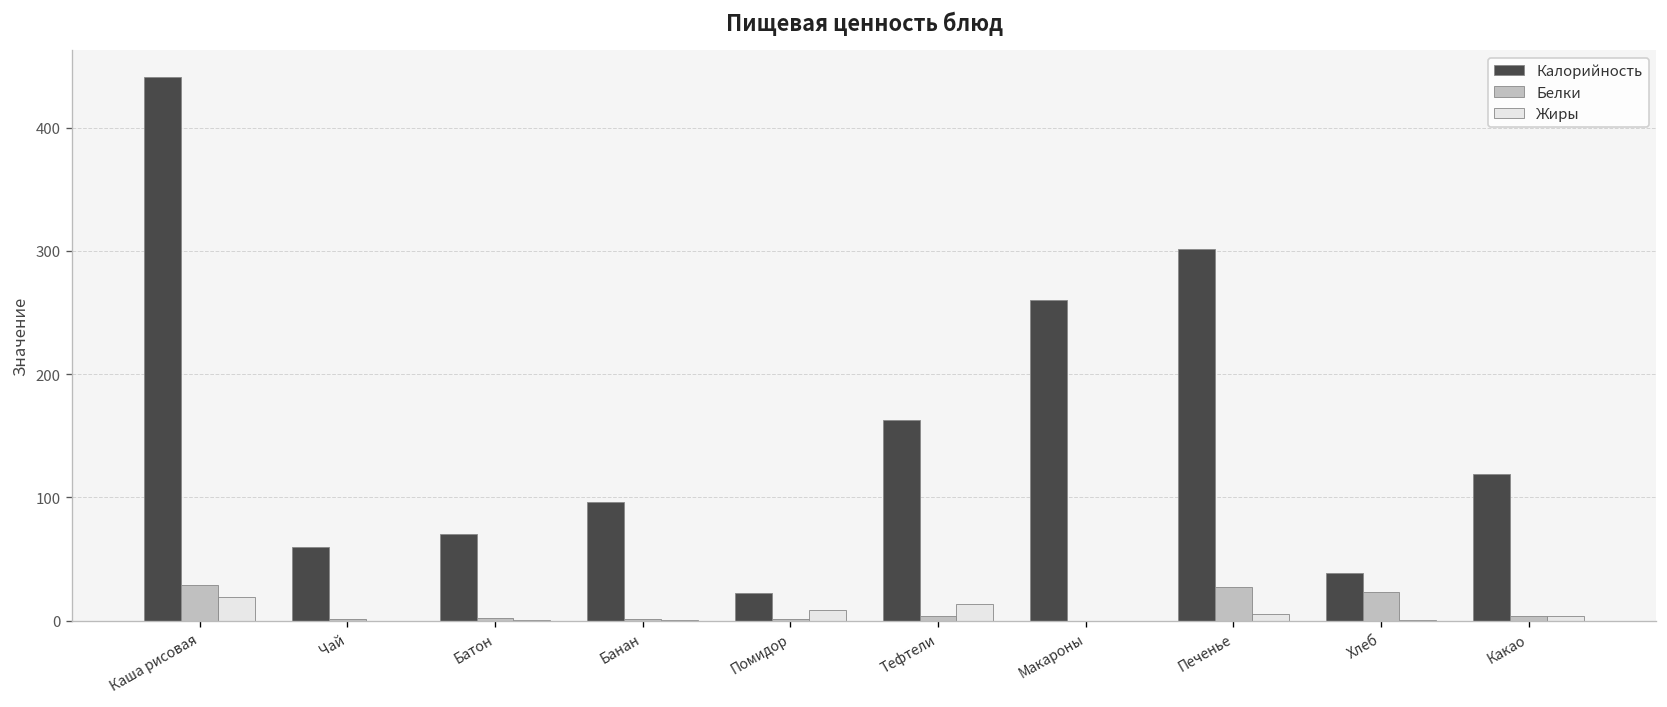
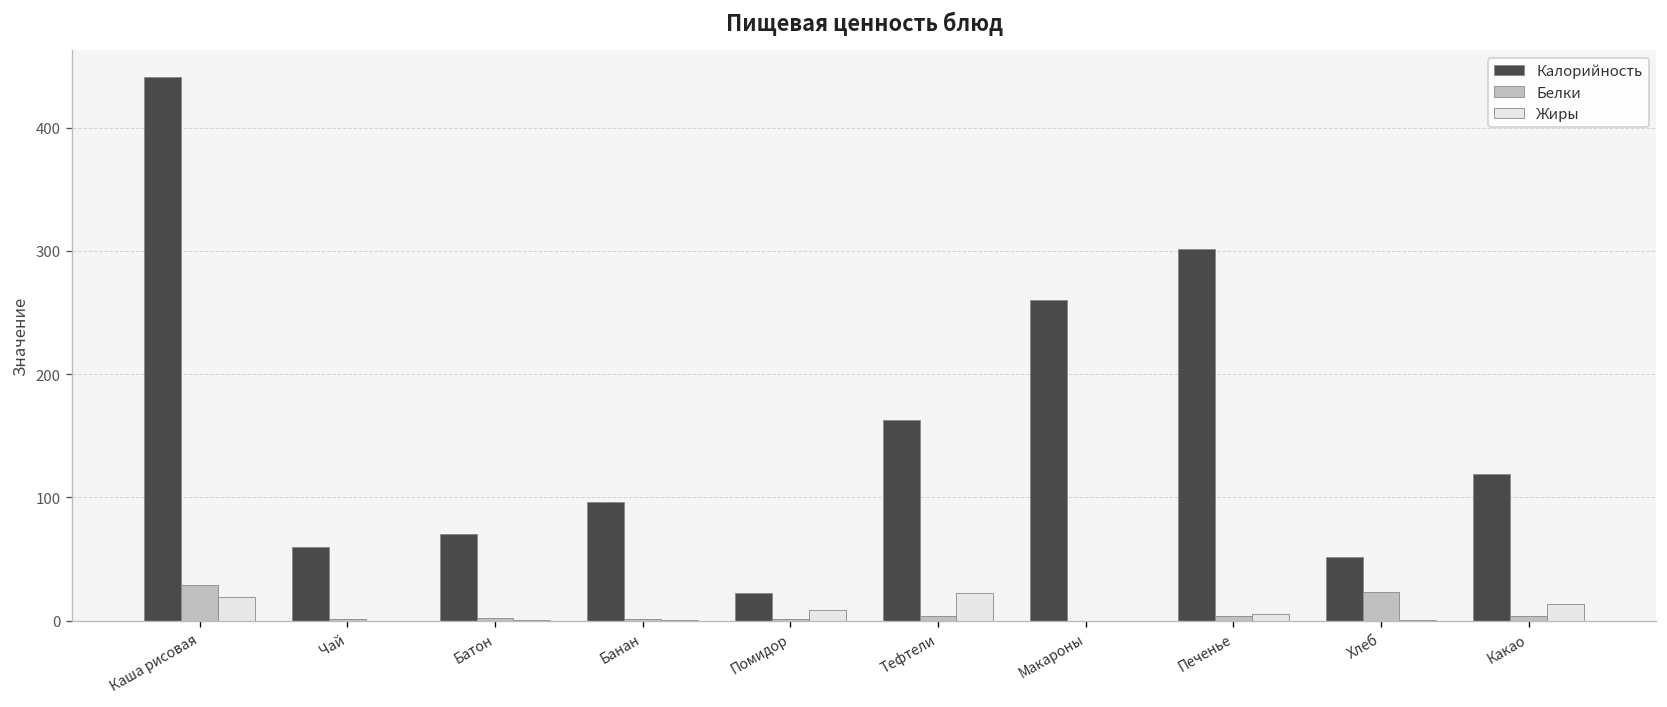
Жиры, Тефтели: 14 -> 23
Белки, Печенье: 27 -> 4
Калорийность, Хлеб: 39 -> 52
Жиры, Какао: 4 -> 14
